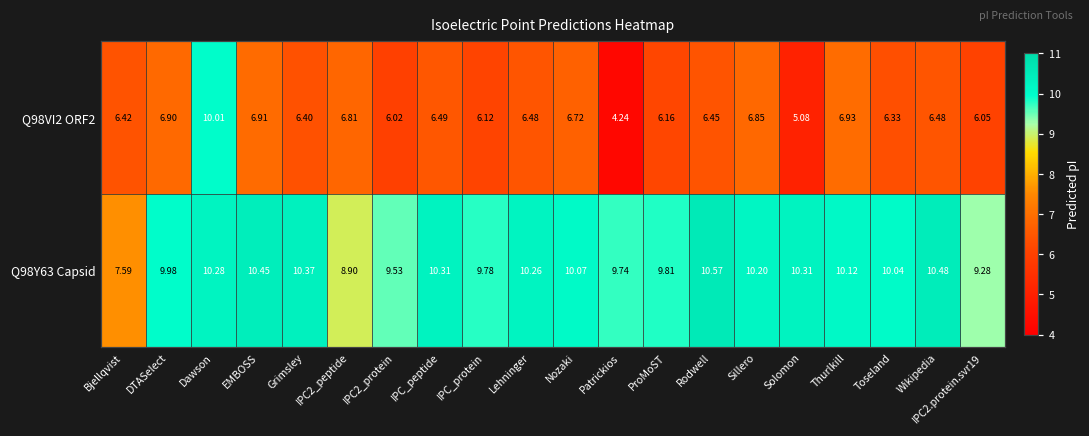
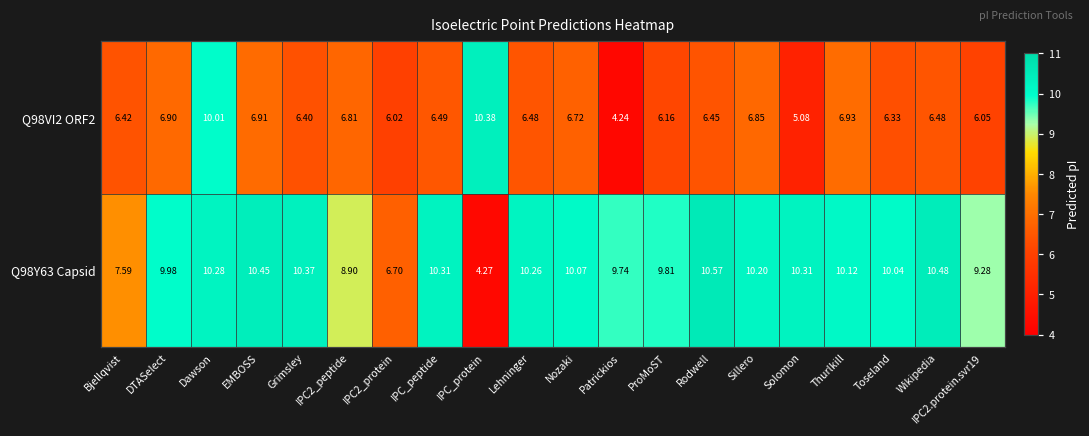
Q98VI2 ORF2, IPC_protein: 6.12 -> 10.38
Q98Y63 Capsid, IPC2_protein: 9.53 -> 6.70
Q98Y63 Capsid, IPC_protein: 9.78 -> 4.27
